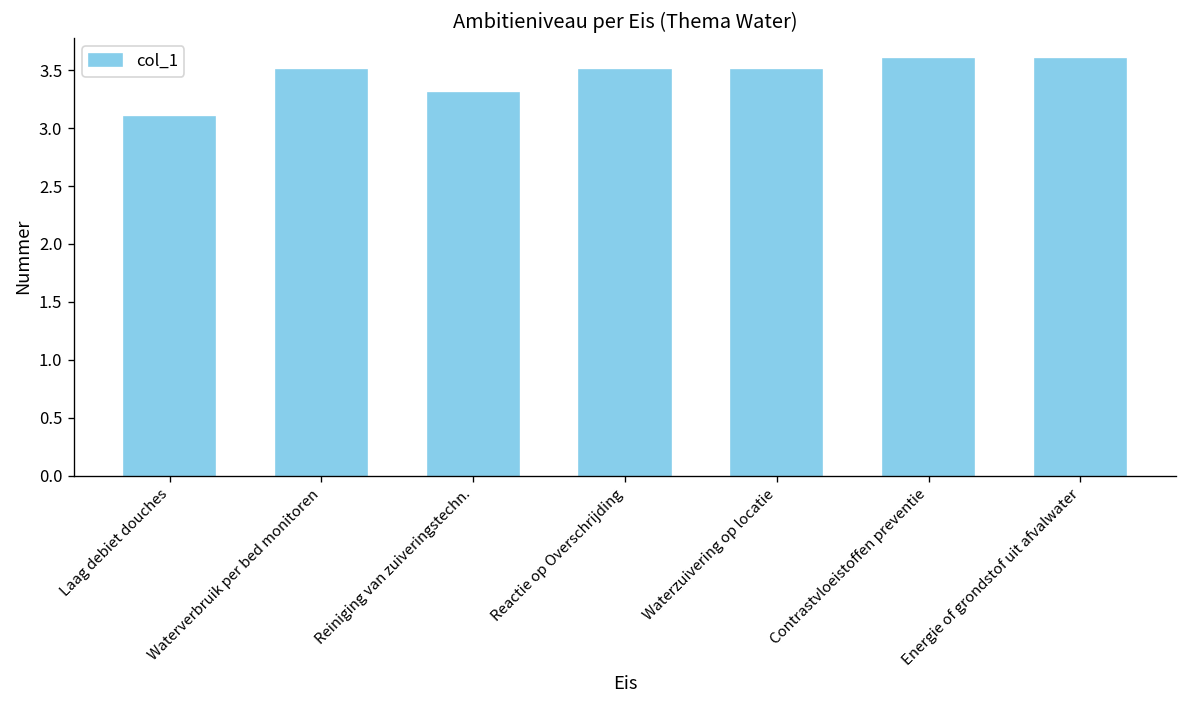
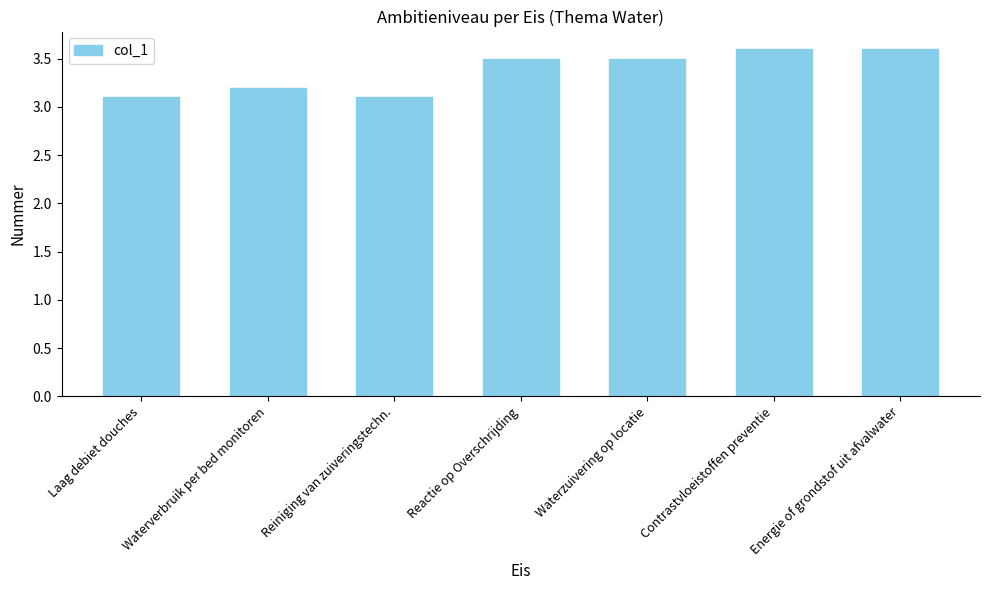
Waterverbruik per bed monitoren: 3.5 -> 3.2
Reiniging van zuiveringstechn.: 3.3 -> 3.1
